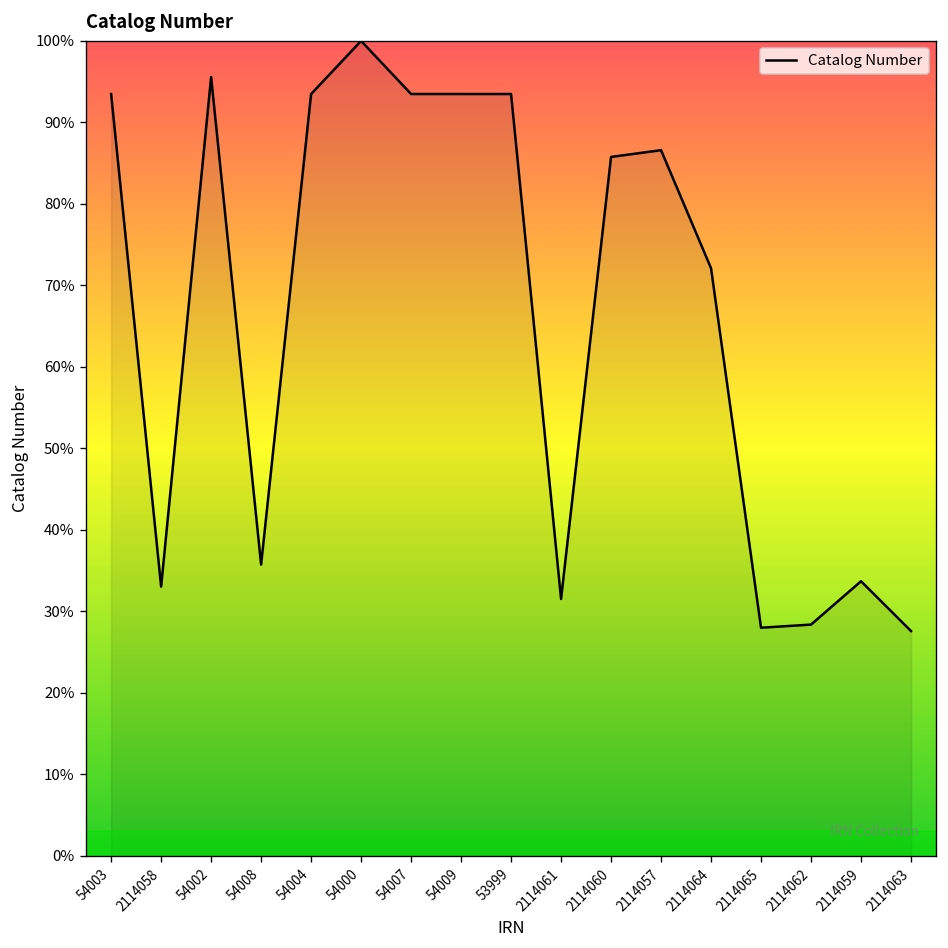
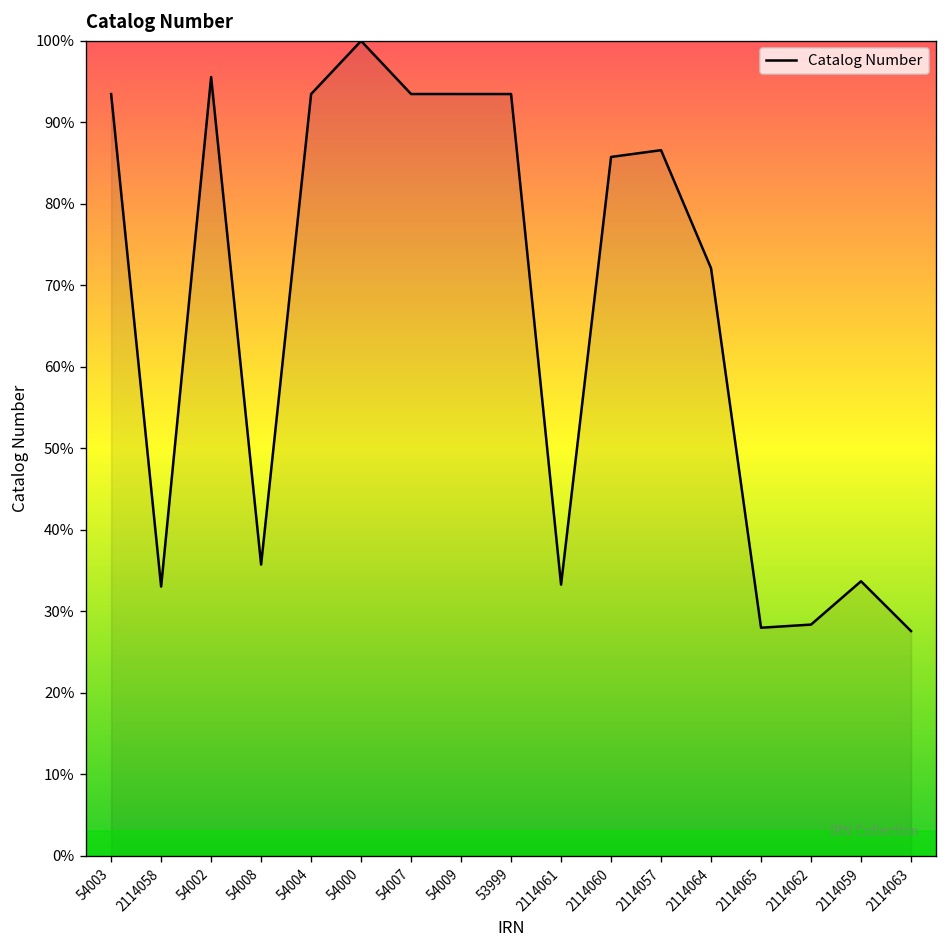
2114061: 32% -> 33%
